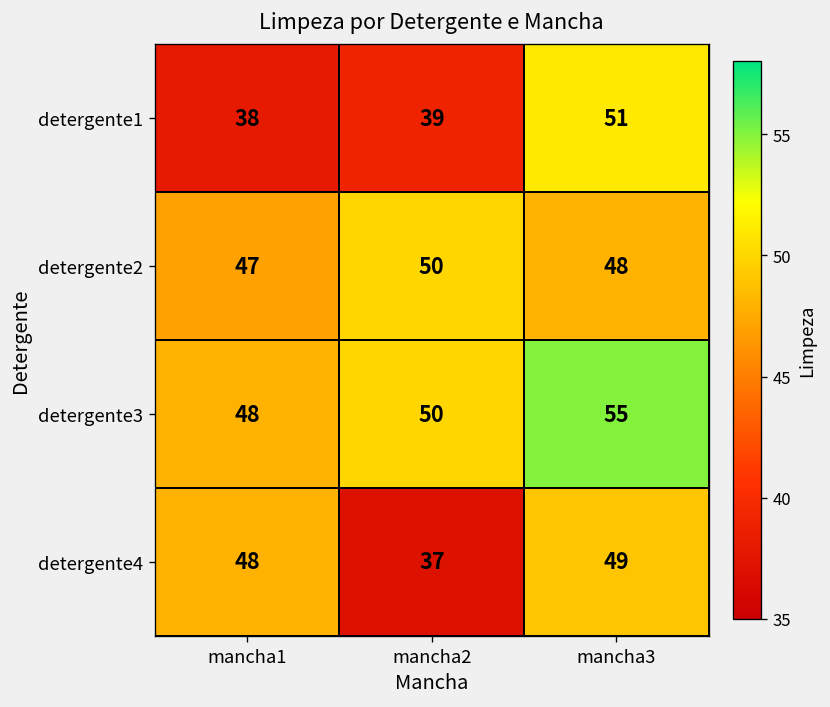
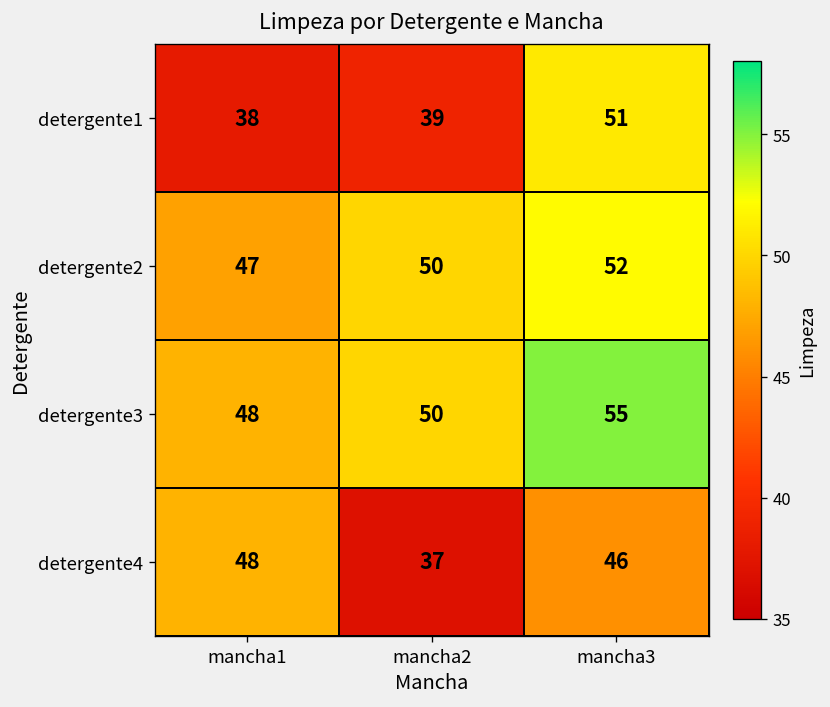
detergente2, mancha3: 48 -> 52
detergente4, mancha3: 49 -> 46
